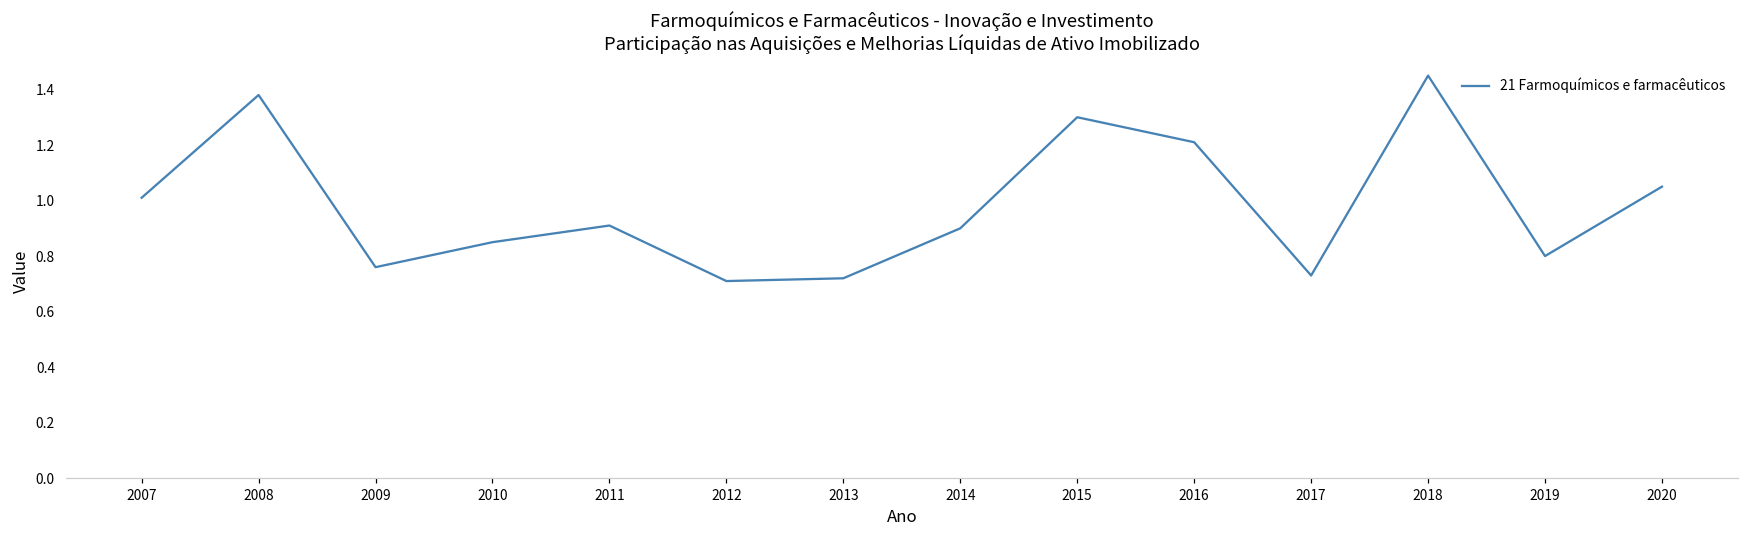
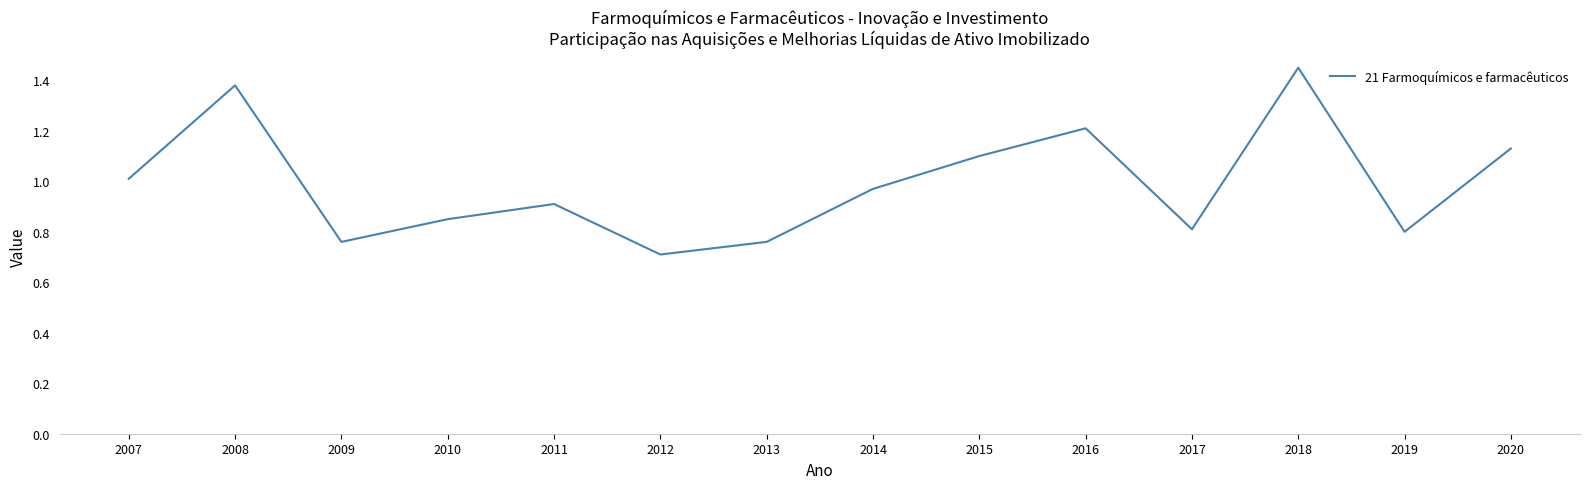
2013: 0.72 -> 0.76
2014: 0.90 -> 0.97
2015: 1.3 -> 1.1
2017: 0.73 -> 0.81
2020: 1.05 -> 1.13
